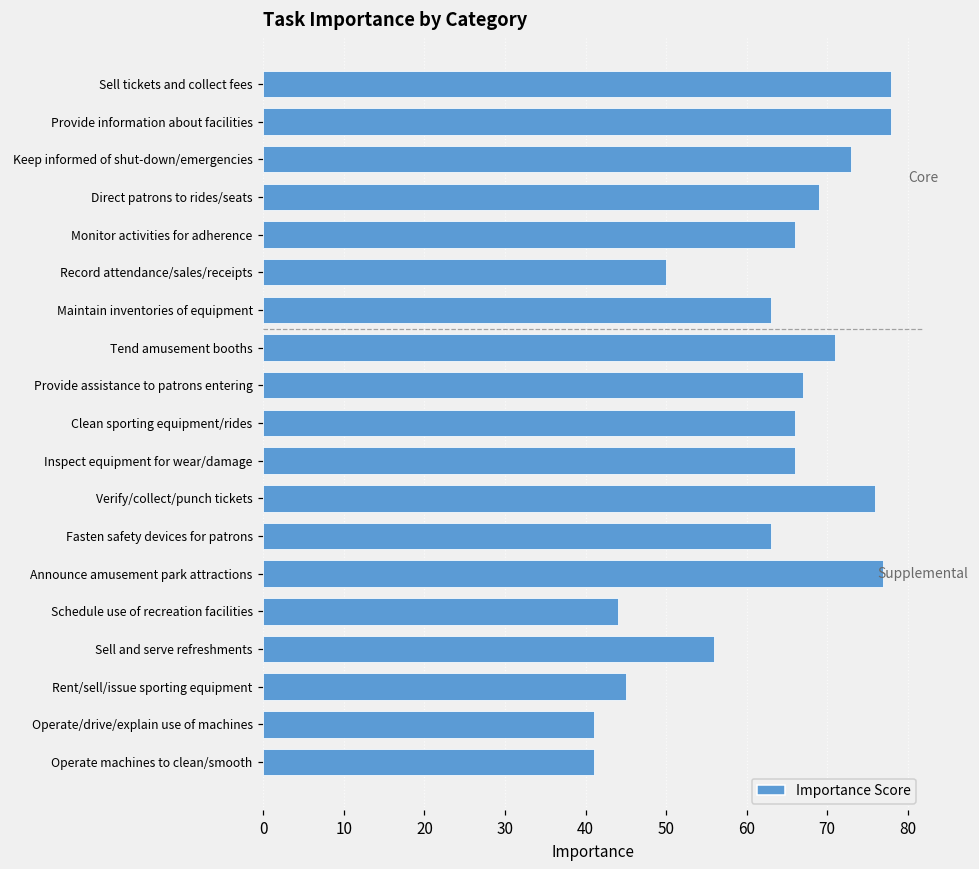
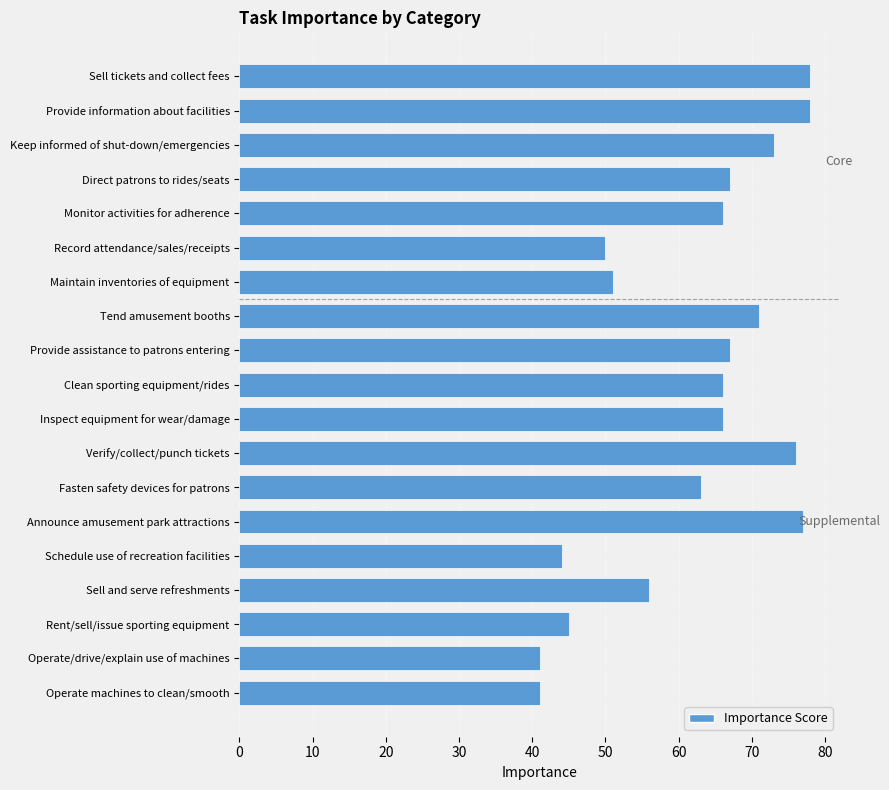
Direct patrons to rides/seats: 69 -> 67
Maintain inventories of equipment: 63 -> 51
